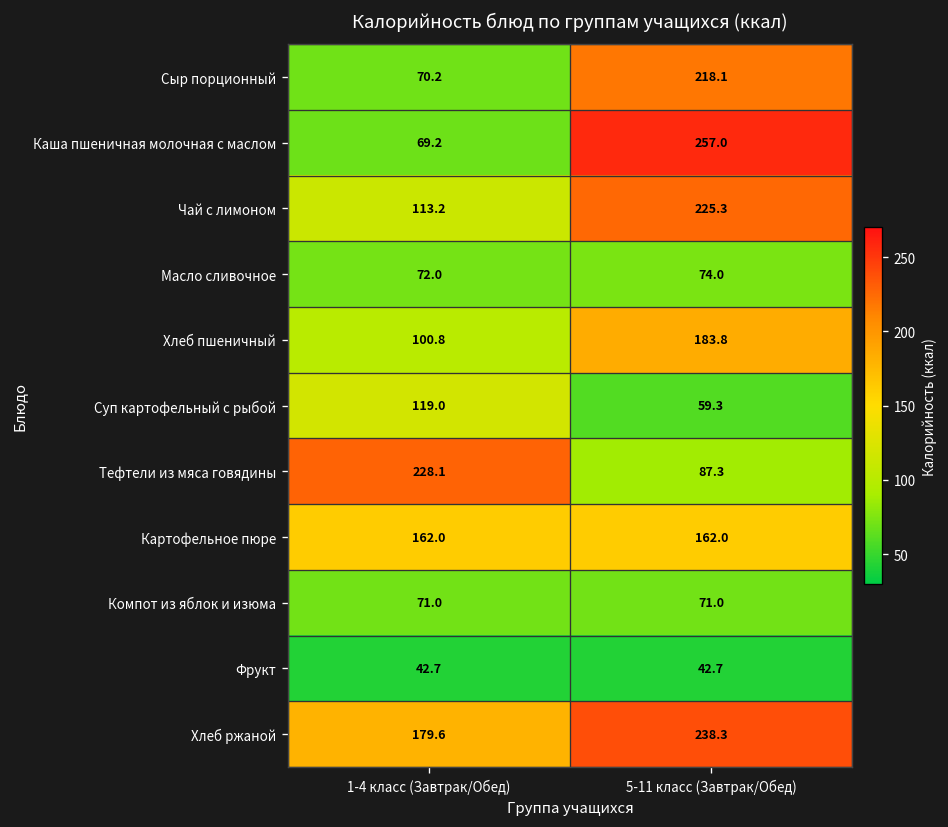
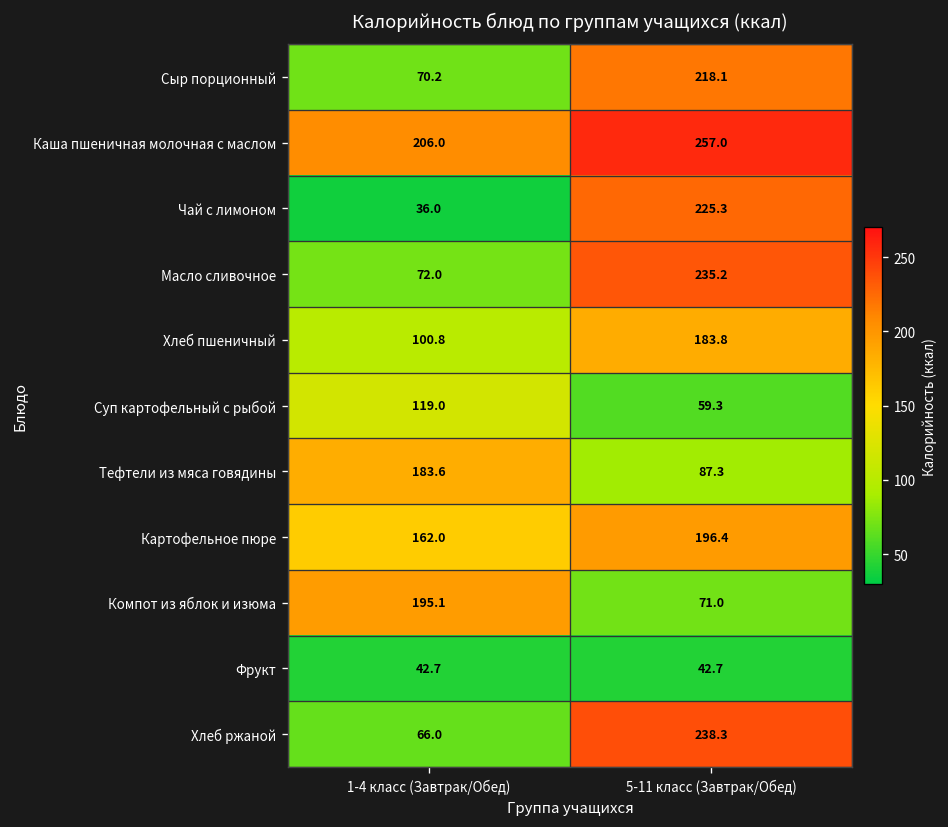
Каша пшеничная молочная с маслом, 1-4 класс (Завтрак/Обед): 69.2 -> 206.0
Чай с лимоном, 1-4 класс (Завтрак/Обед): 113.2 -> 36.0
Масло сливочное, 5-11 класс (Завтрак/Обед): 74.0 -> 235.2
Тефтели из мяса говядины, 1-4 класс (Завтрак/Обед): 228.1 -> 183.6
Картофельное пюре, 5-11 класс (Завтрак/Обед): 162.0 -> 196.4
Компот из яблок и изюма, 1-4 класс (Завтрак/Обед): 71.0 -> 195.1
Хлеб ржаной, 1-4 класс (Завтрак/Обед): 179.6 -> 66.0
